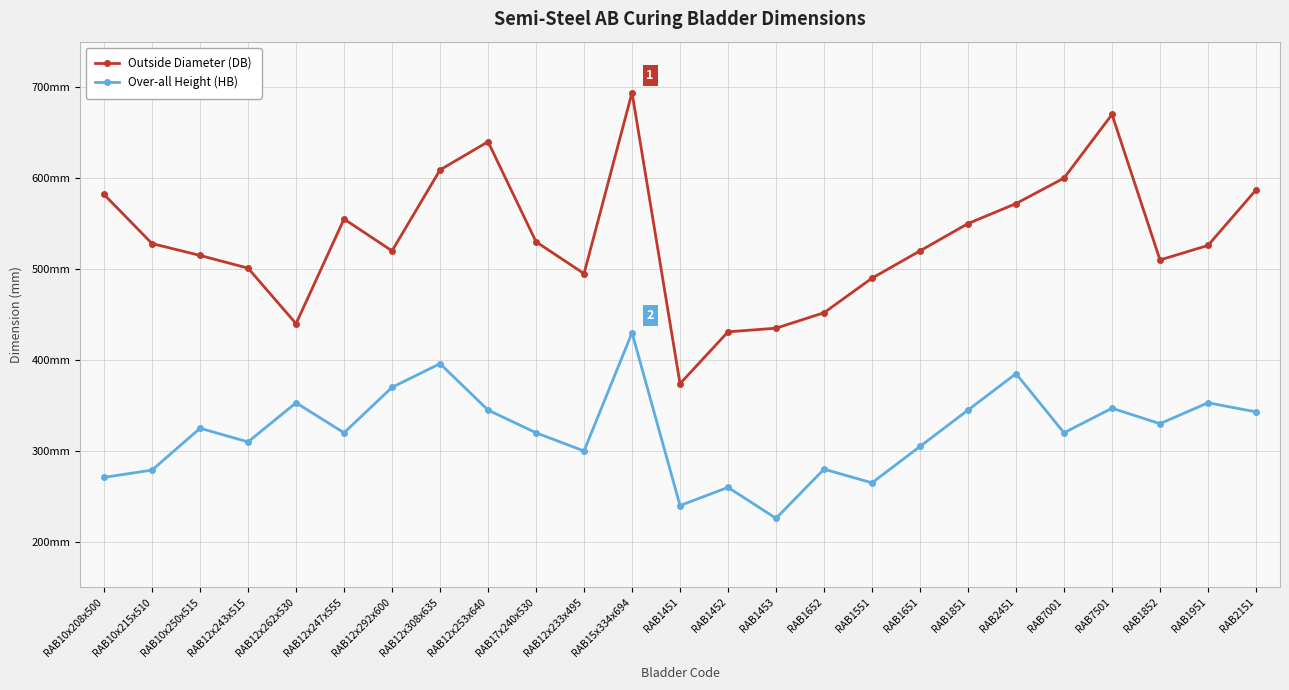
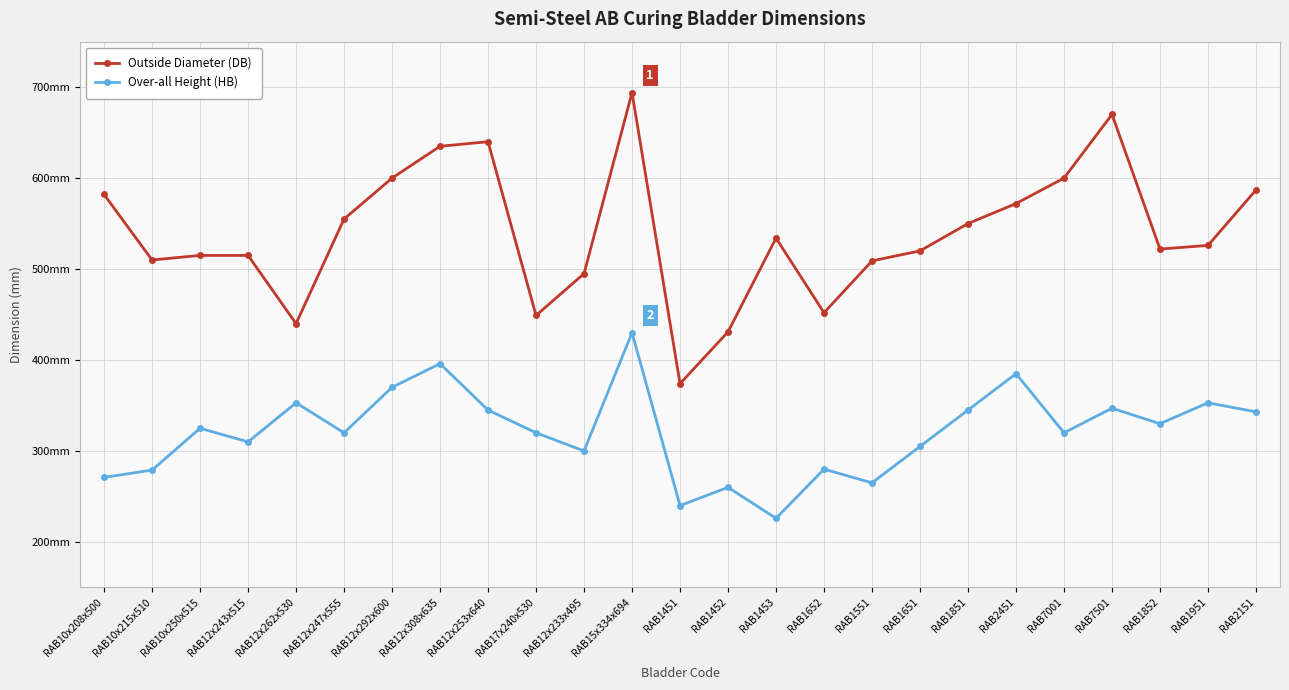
Outside Diameter (DB), RAB10x215x510: 530mm -> 510mm
Outside Diameter (DB), RAB12x243x515: 500mm -> 520mm
Outside Diameter (DB), RAB12x292x600: 520mm -> 600mm
Outside Diameter (DB), RAB12x308x635: 610mm -> 640mm
Outside Diameter (DB), RAB17x240x530: 530mm -> 450mm
Outside Diameter (DB), RAB1453: 440mm -> 530mm
Outside Diameter (DB), RAB1551: 490mm -> 510mm
Outside Diameter (DB), RAB1852: 510mm -> 520mm
